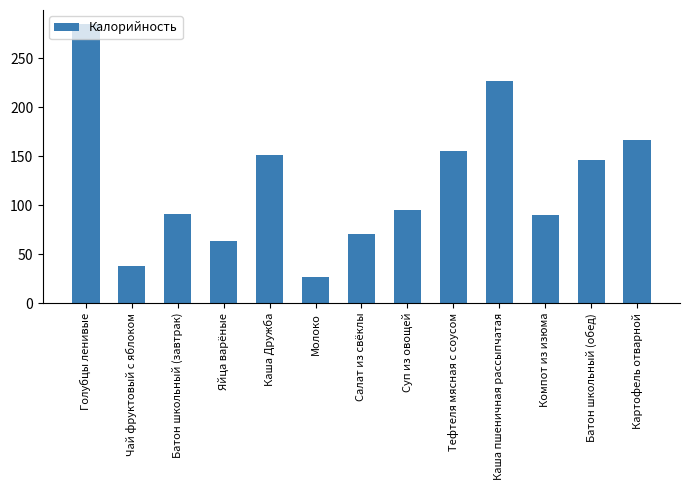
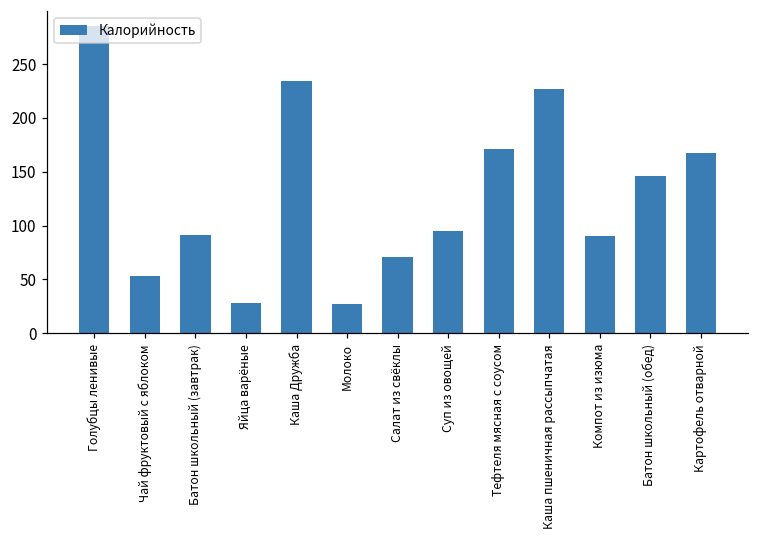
Чай фруктовый с яблоком: 40 -> 50
Яйца варёные: 60 -> 30
Каша Дружба: 150 -> 230
Тефтеля мясная с соусом: 160 -> 170
